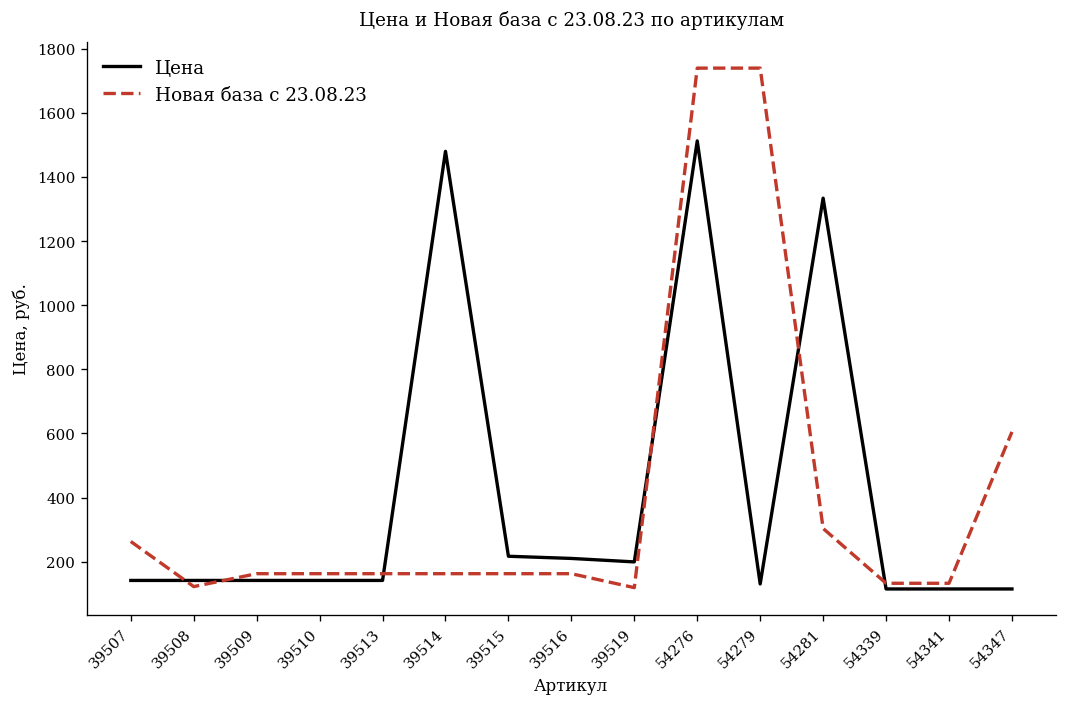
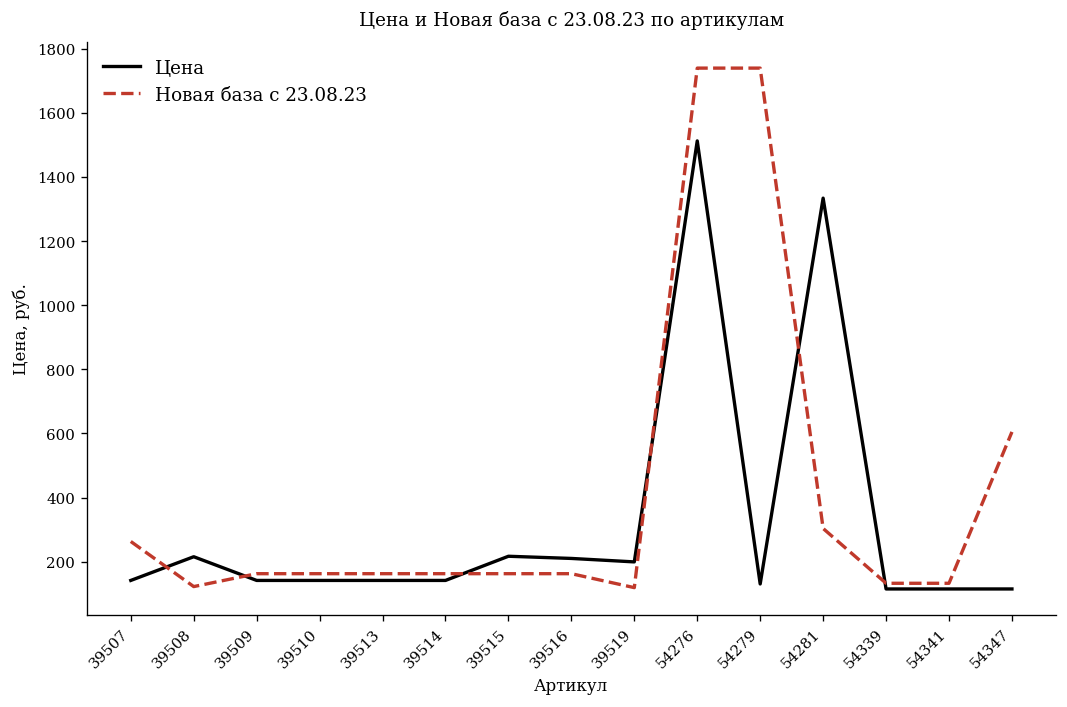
Цена, 39508: 140 -> 220
Цена, 39514: 1480 -> 140
